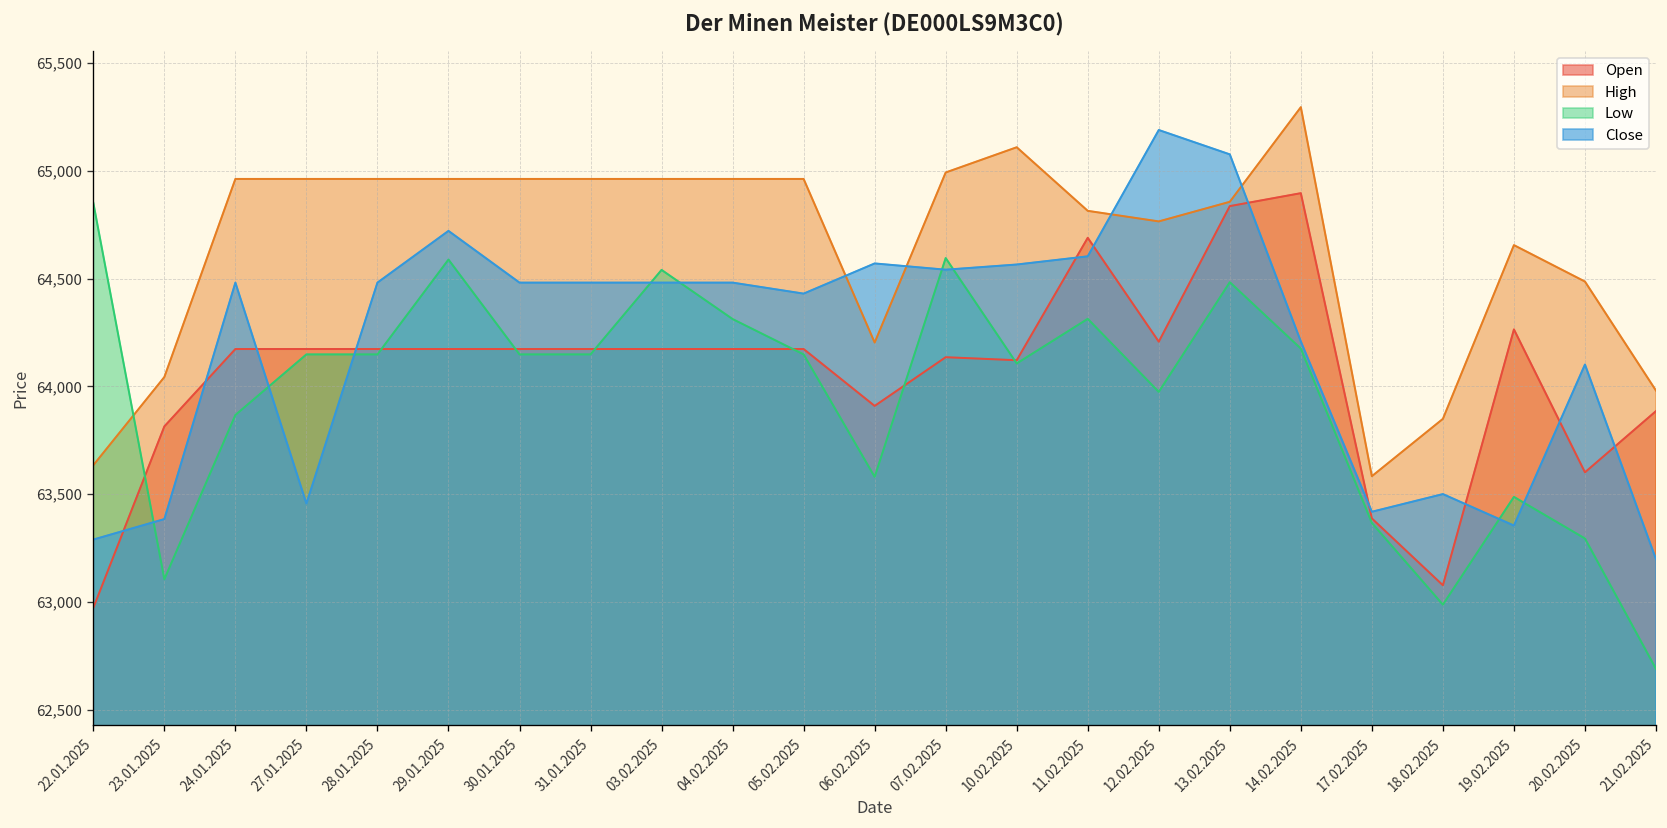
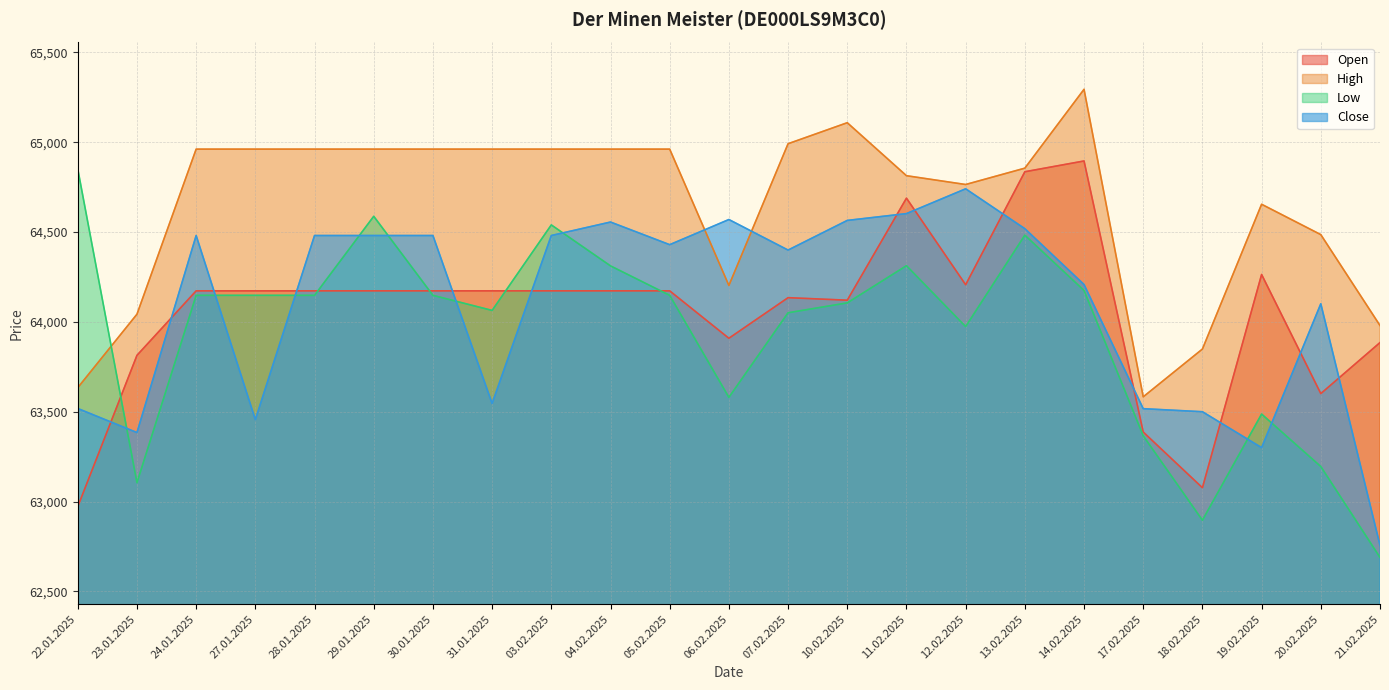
Close, 22.01.2025: 63,290 -> 63,520
Low, 24.01.2025: 63,870 -> 64,150
Close, 29.01.2025: 64,720 -> 64,480
Low, 31.01.2025: 64,150 -> 64,060
Close, 31.01.2025: 64,480 -> 63,550
Close, 04.02.2025: 64,480 -> 64,560
Low, 07.02.2025: 64,600 -> 64,050
Close, 07.02.2025: 64,540 -> 64,400
Close, 12.02.2025: 65,190 -> 64,740
Close, 13.02.2025: 65,080 -> 64,520
Close, 17.02.2025: 63,420 -> 63,520
Low, 18.02.2025: 62,990 -> 62,900
Close, 19.02.2025: 63,350 -> 63,300
Low, 20.02.2025: 63,290 -> 63,200
Close, 21.02.2025: 63,200 -> 62,760
